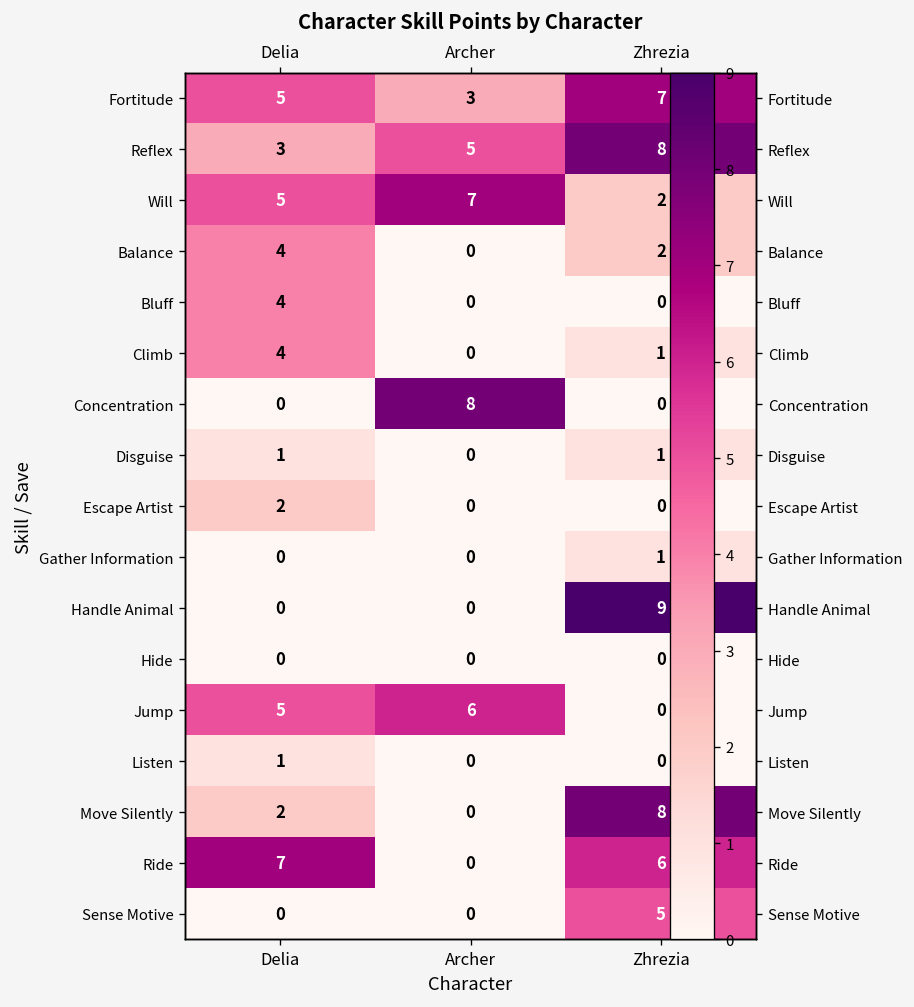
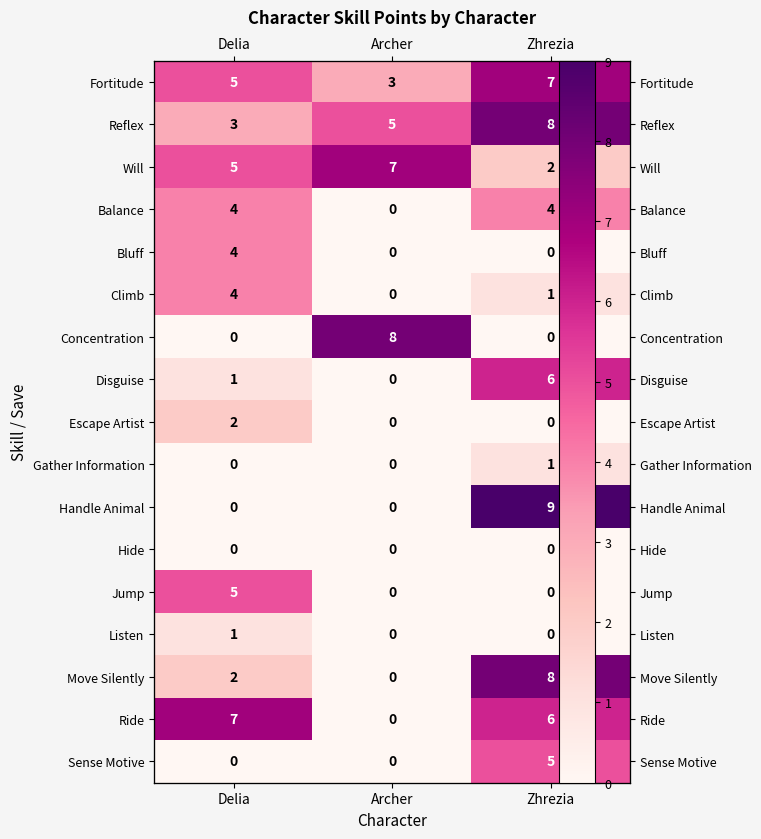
Balance, Zhrezia: 2 -> 4
Disguise, Zhrezia: 1 -> 6
Jump, Archer: 6 -> 0
